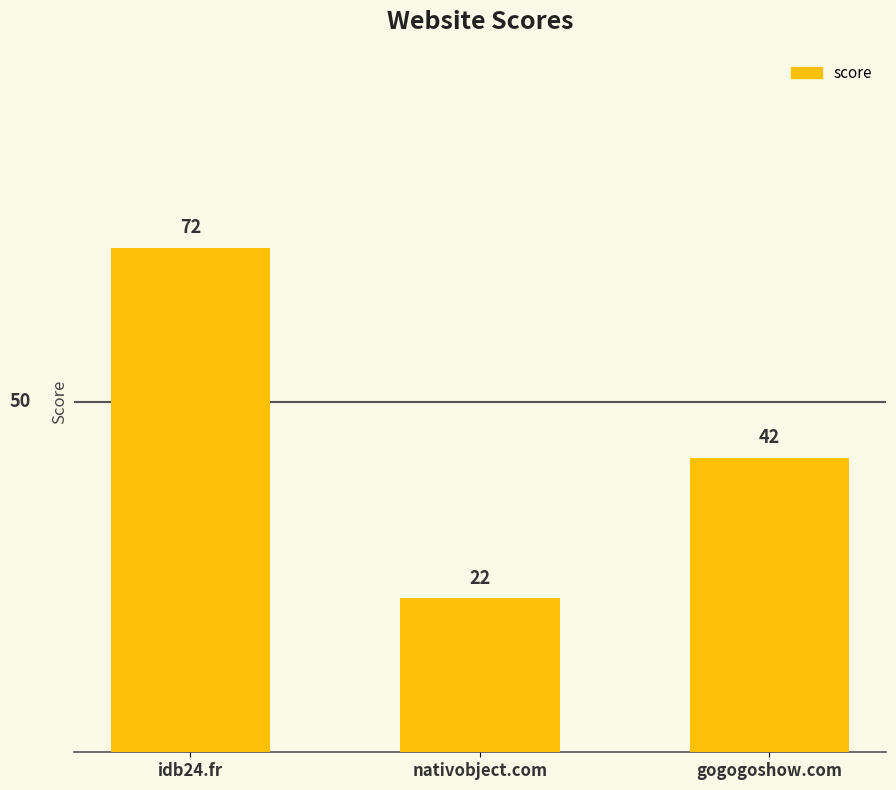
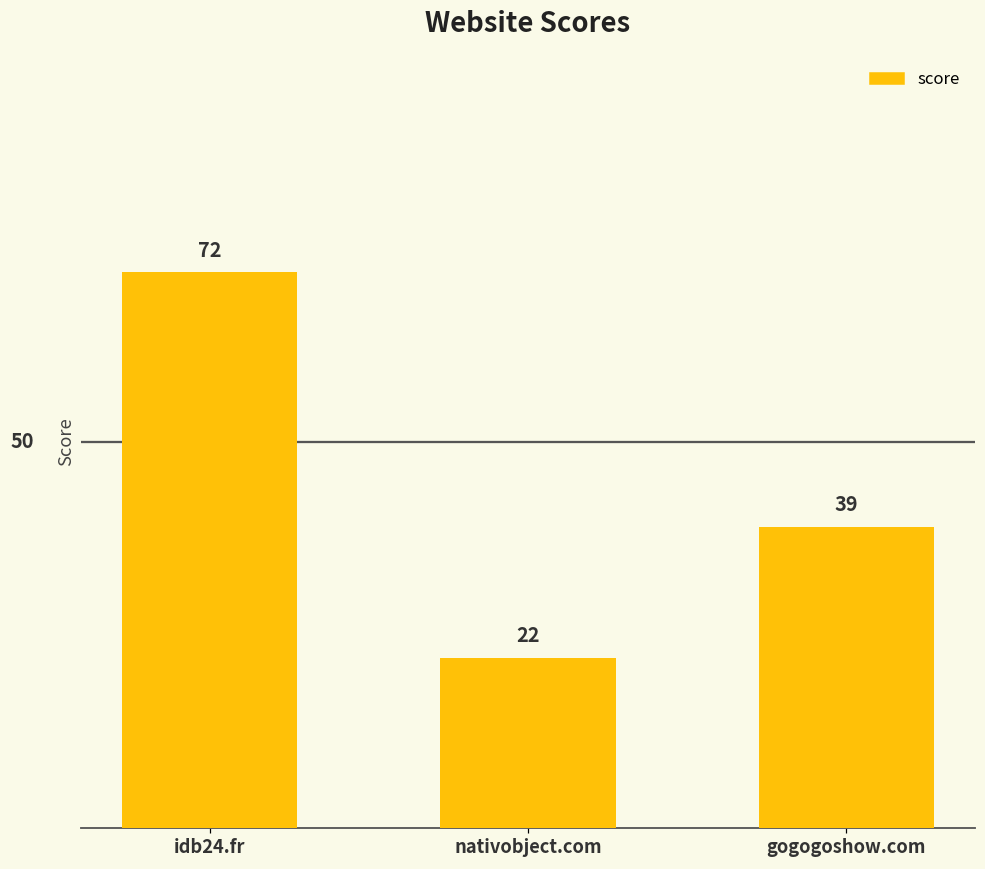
gogogoshow.com: 42 -> 39
